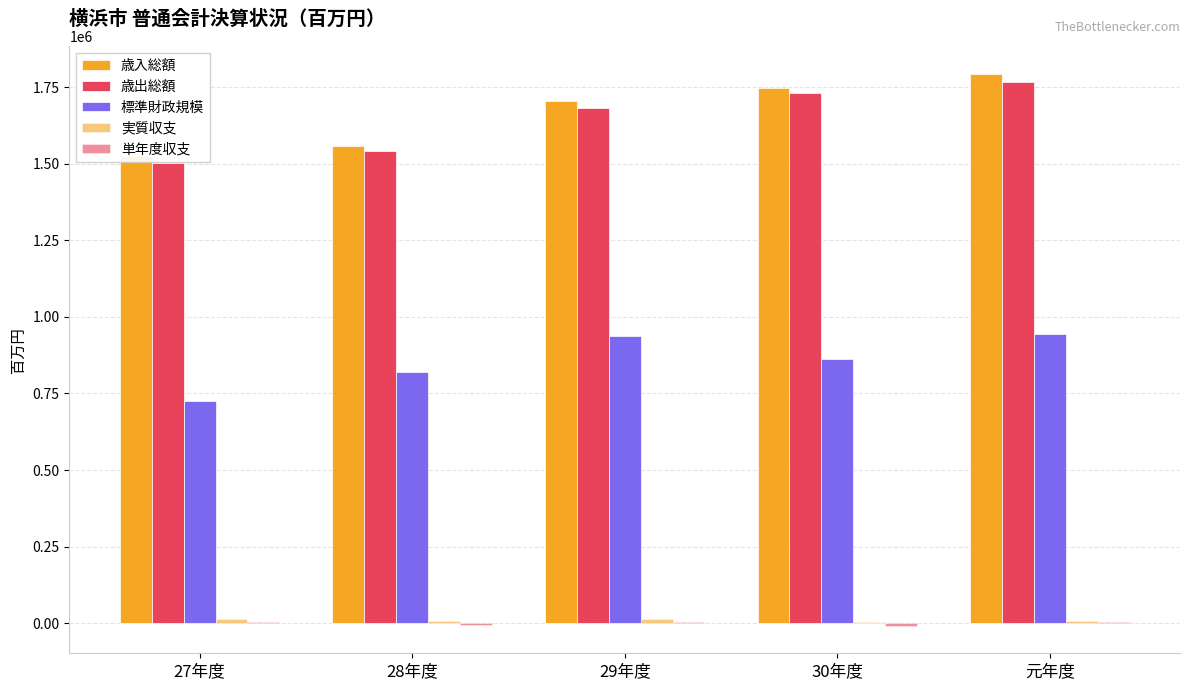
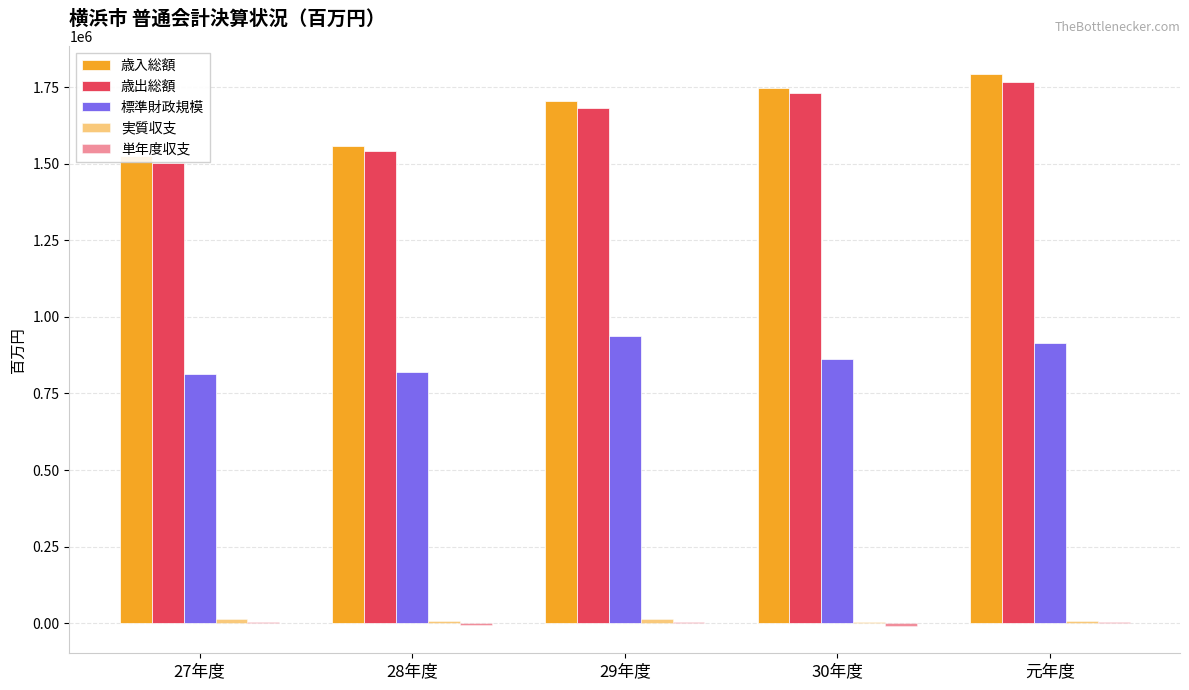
標準財政規模, 27年度: 720000 -> 810000
標準財政規模, 元年度: 940000 -> 910000
